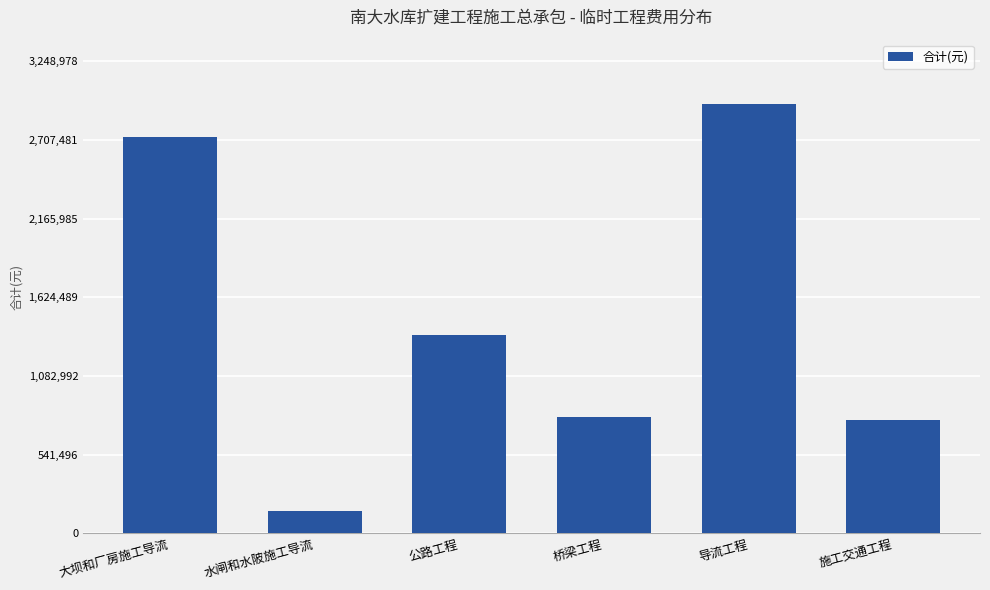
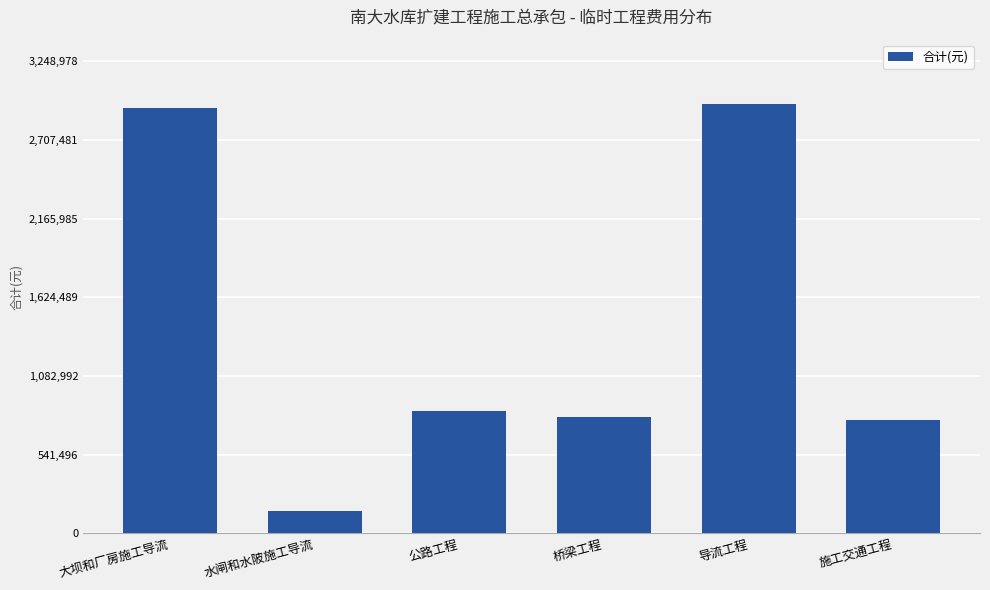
大坝和厂房施工导流: 2,720,000 -> 2,930,000
公路工程: 1,360,000 -> 840,000
